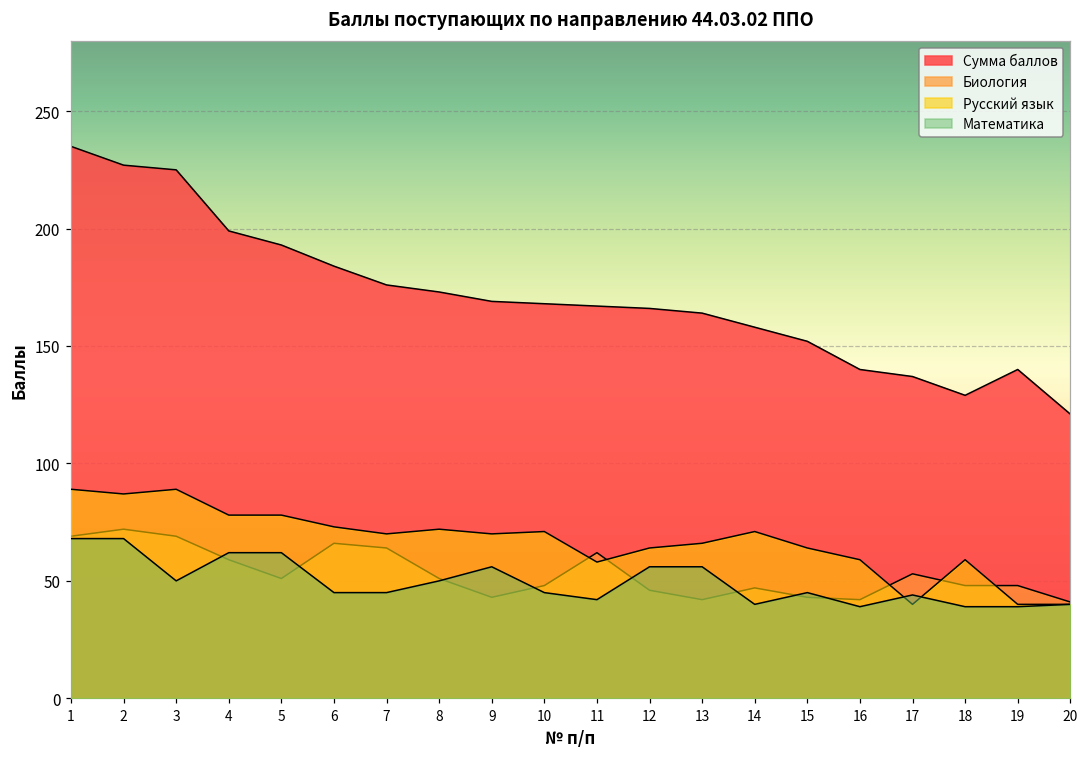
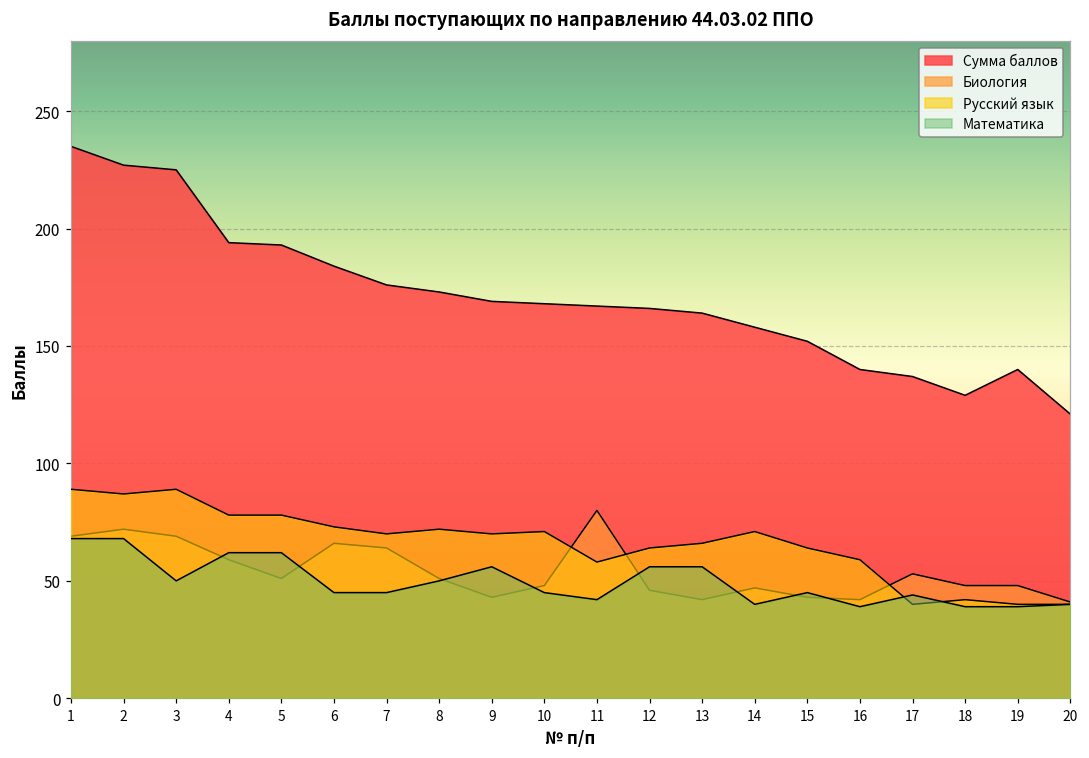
Сумма баллов, 4: 199 -> 194
Биология, 11: 62 -> 80
Русский язык, 18: 59 -> 42
